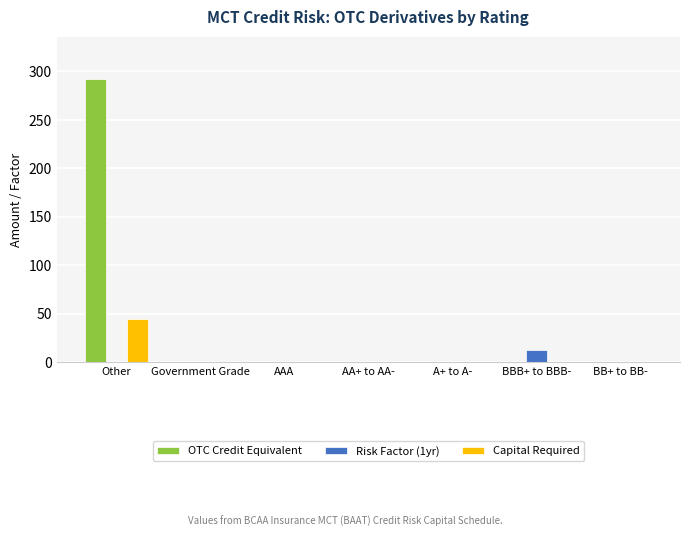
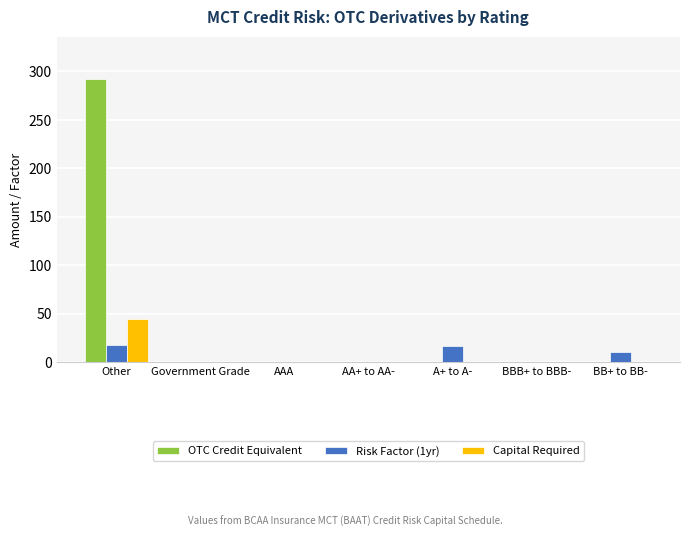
Risk Factor (1yr), Other: 0 -> 20
Risk Factor (1yr), A+ to A-: 0 -> 20
Risk Factor (1yr), BBB+ to BBB-: 10 -> 0
Risk Factor (1yr), BB+ to BB-: 0 -> 10
